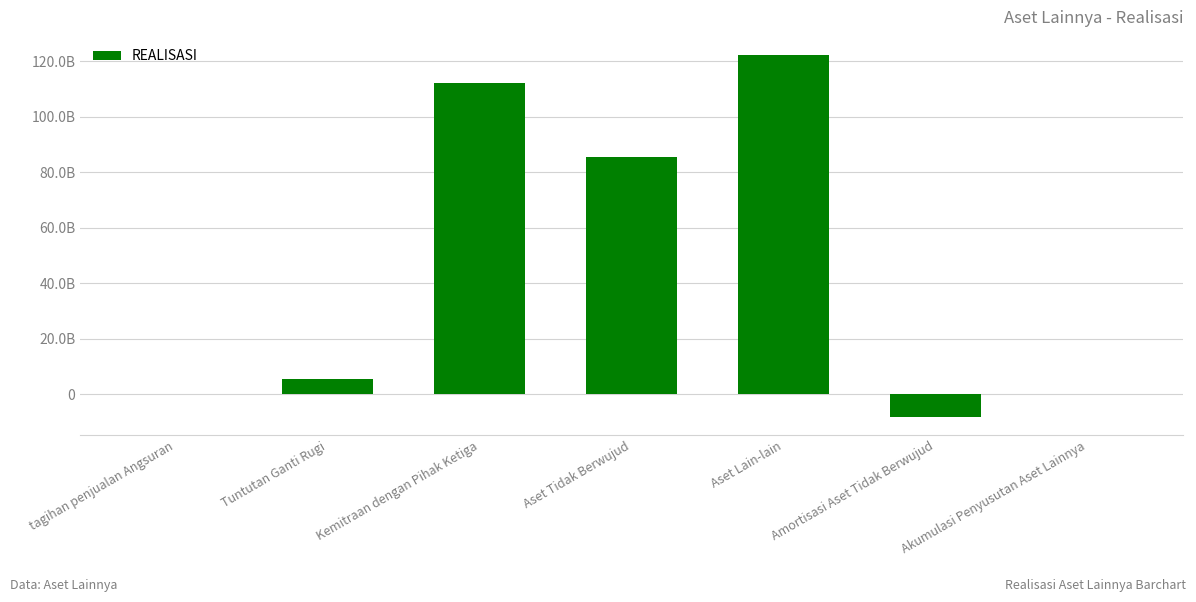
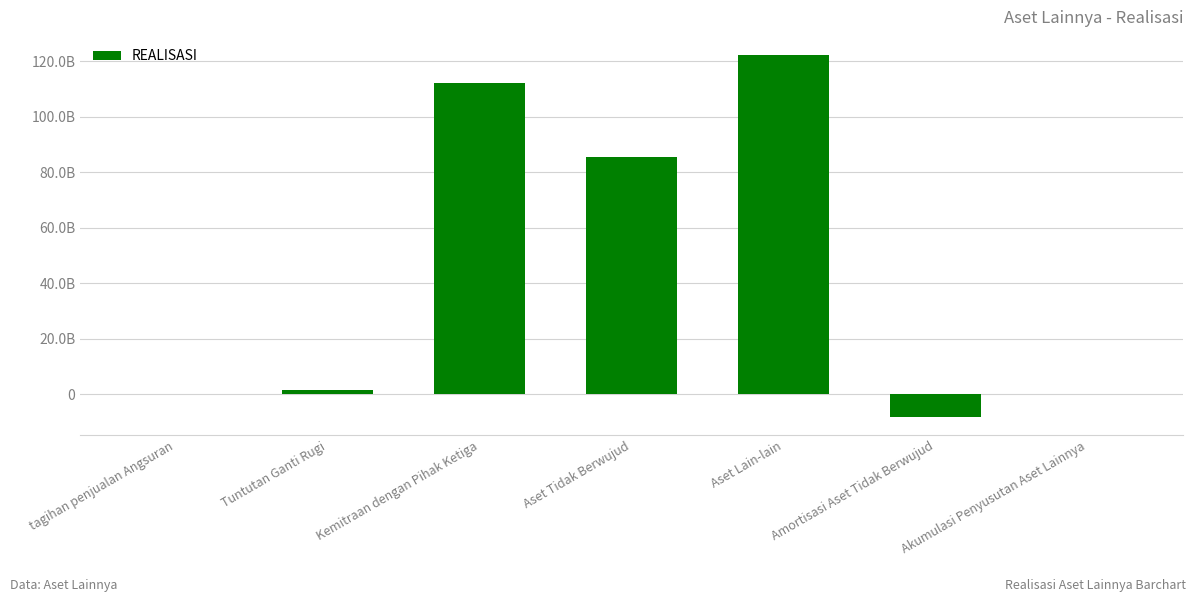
Tuntutan Ganti Rugi: 5000000000 -> 2000000000
